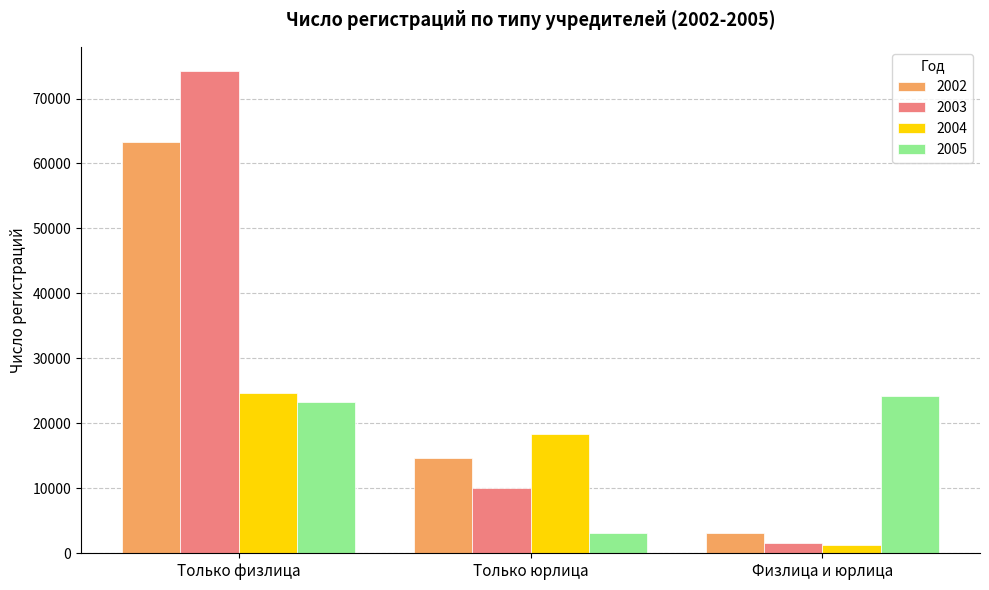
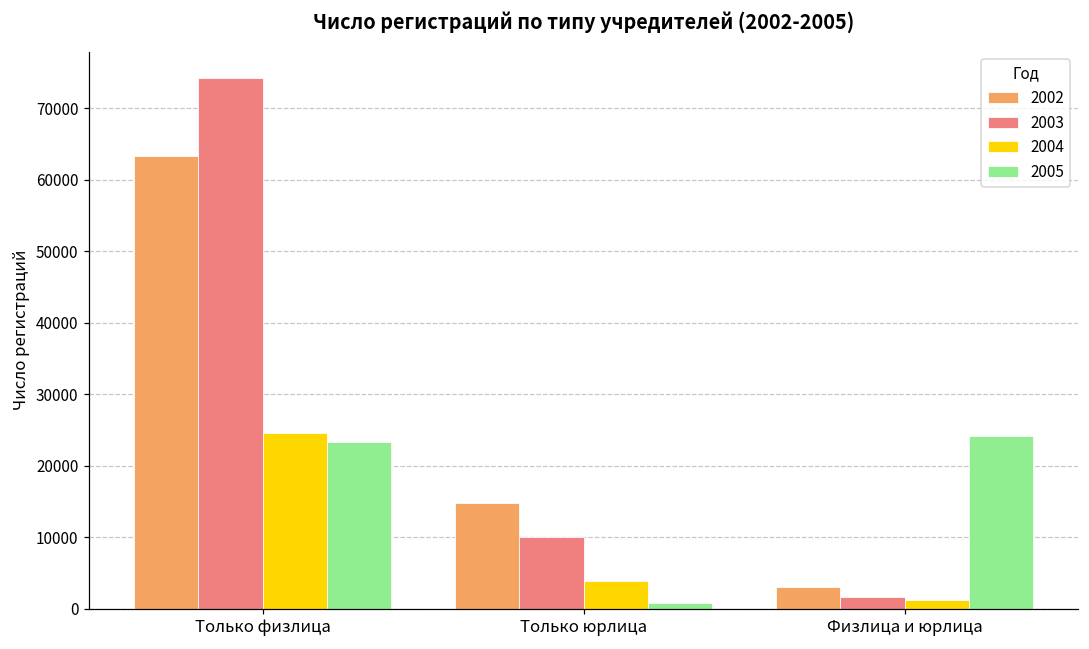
2004, Только юрлица: 18000 -> 4000
2005, Только юрлица: 3000 -> 1000
